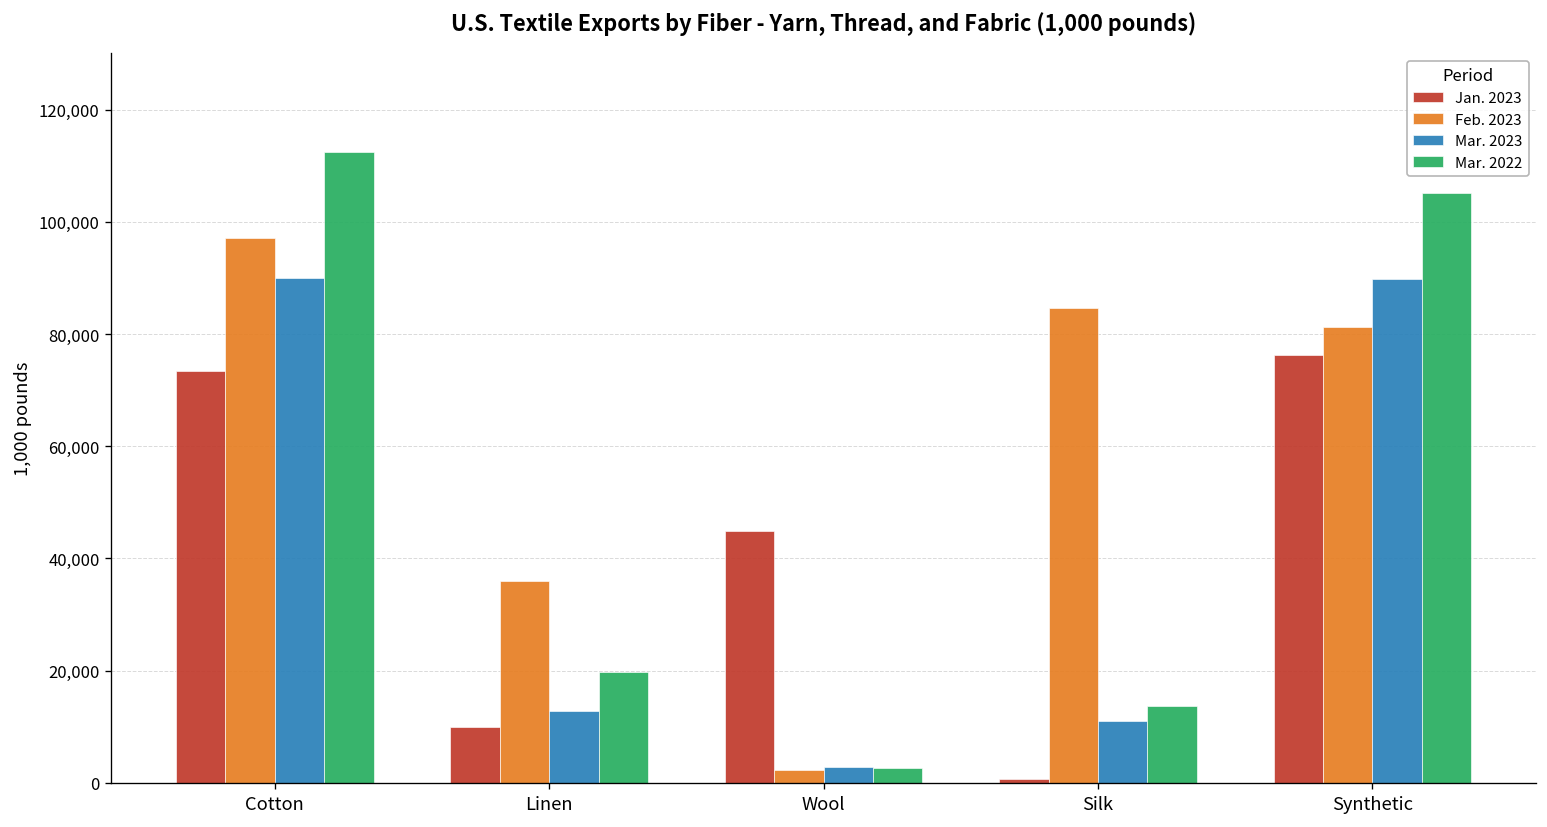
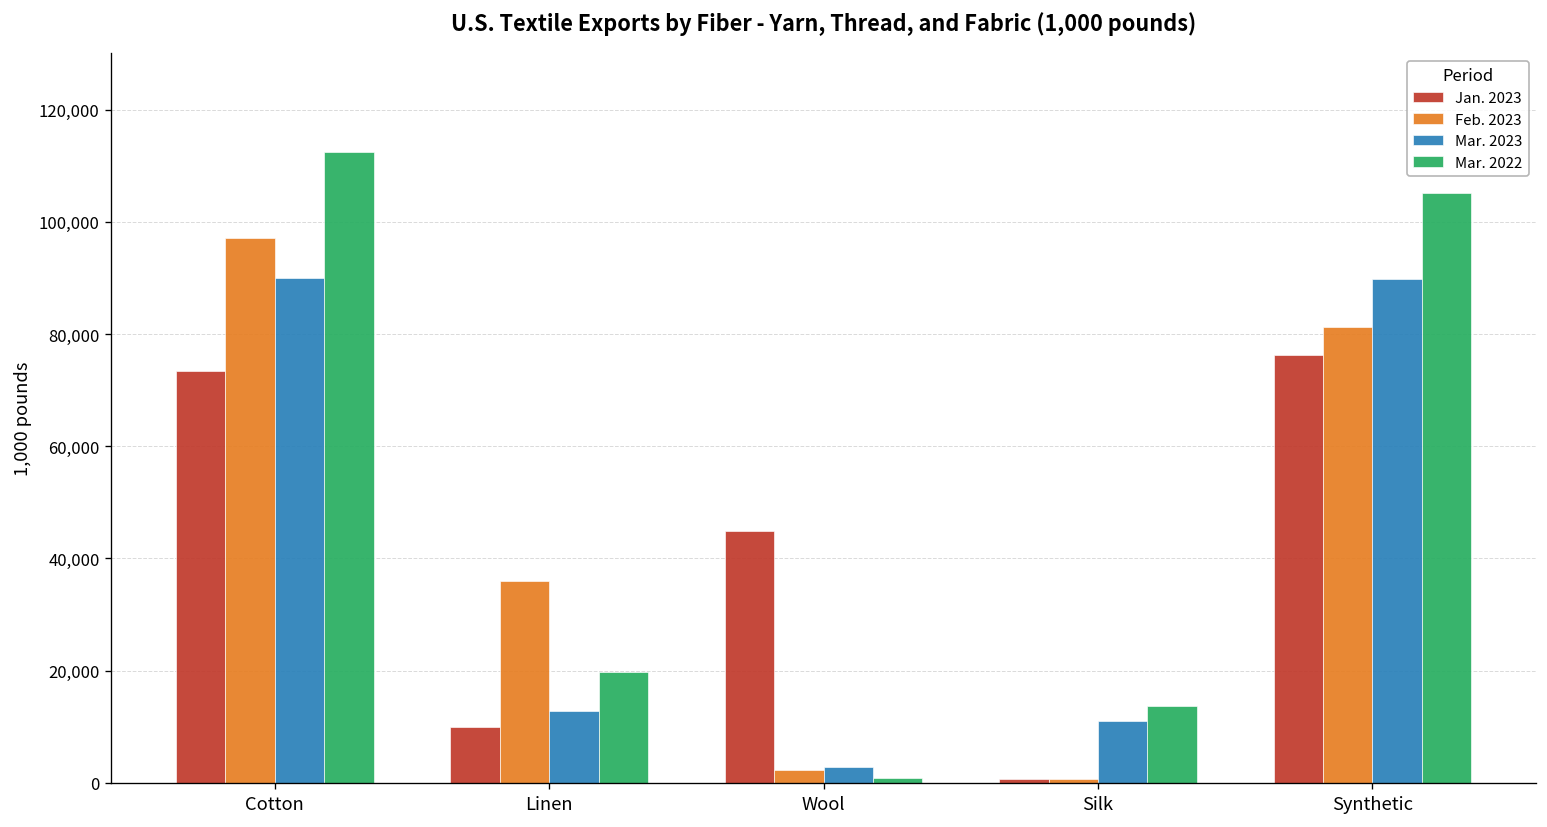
Mar. 2022, Wool: 3,000 -> 1,000
Feb. 2023, Silk: 85,000 -> 1,000
